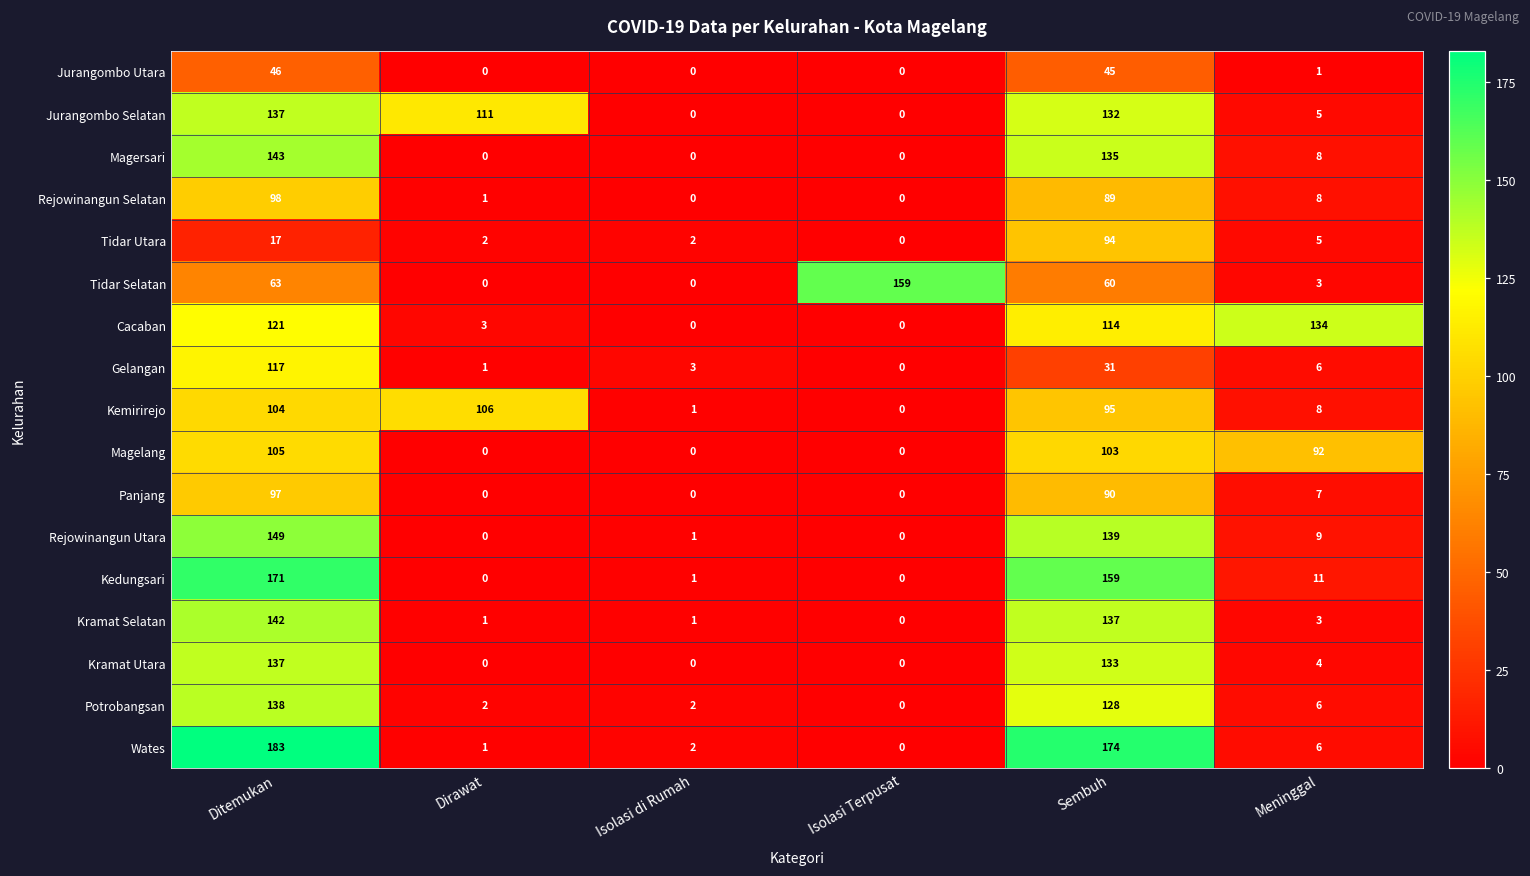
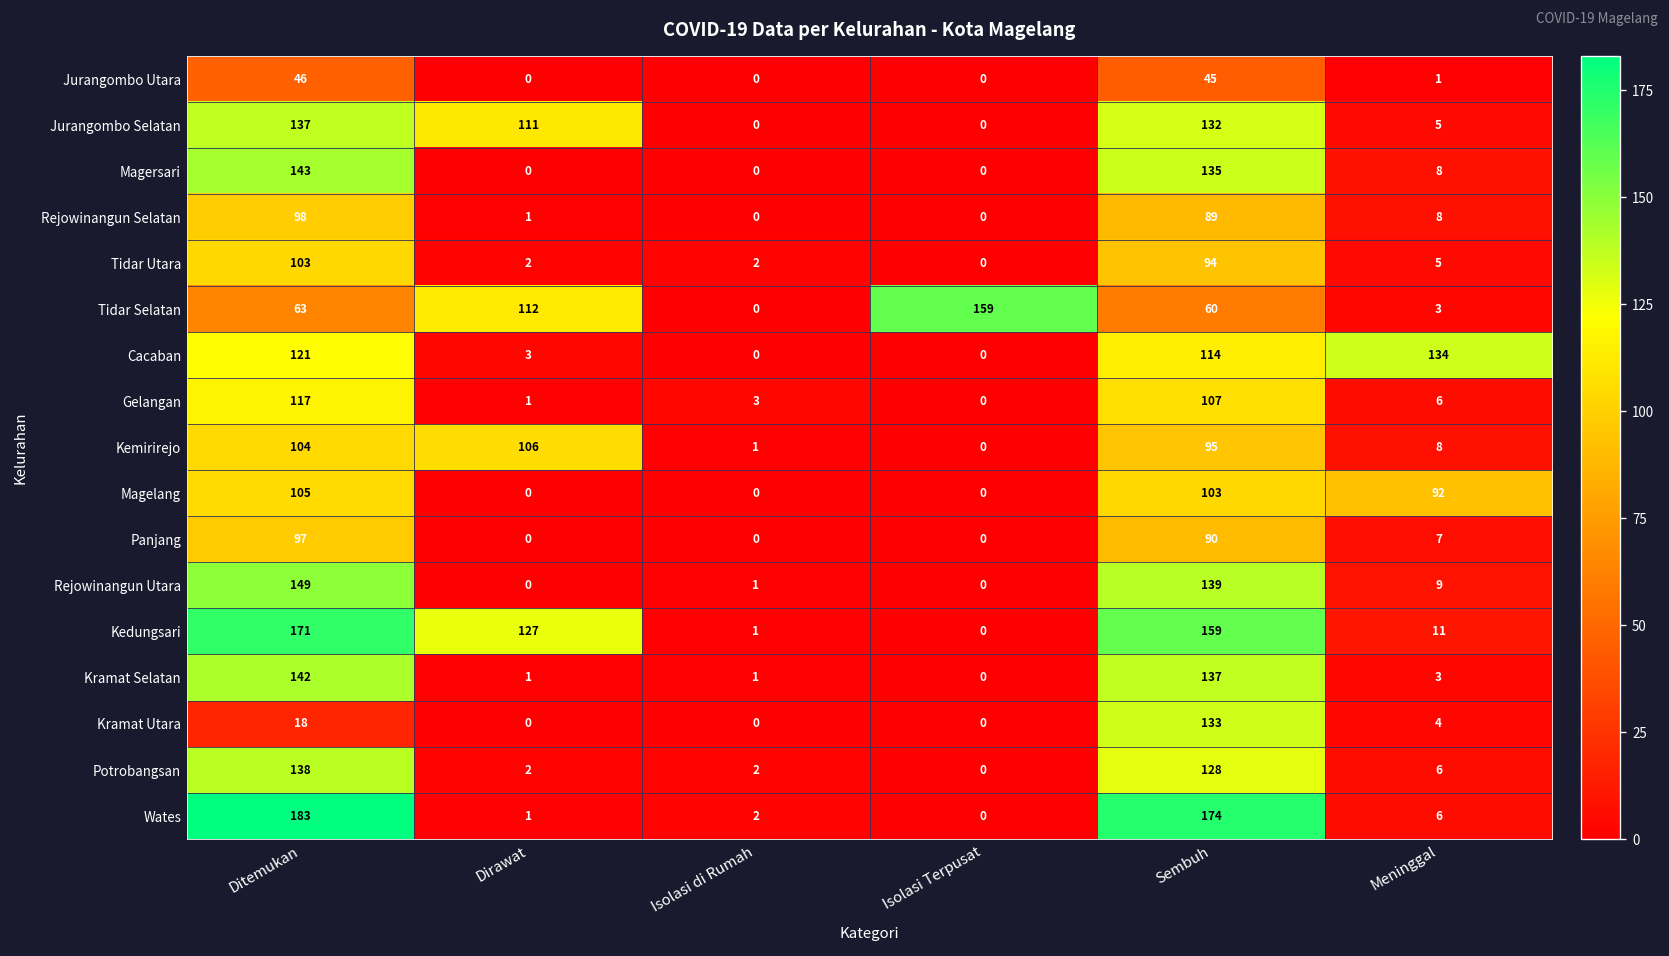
Tidar Utara, Ditemukan: 17 -> 103
Tidar Selatan, Dirawat: 0 -> 112
Gelangan, Sembuh: 31 -> 107
Kedungsari, Dirawat: 0 -> 127
Kramat Utara, Ditemukan: 137 -> 18
